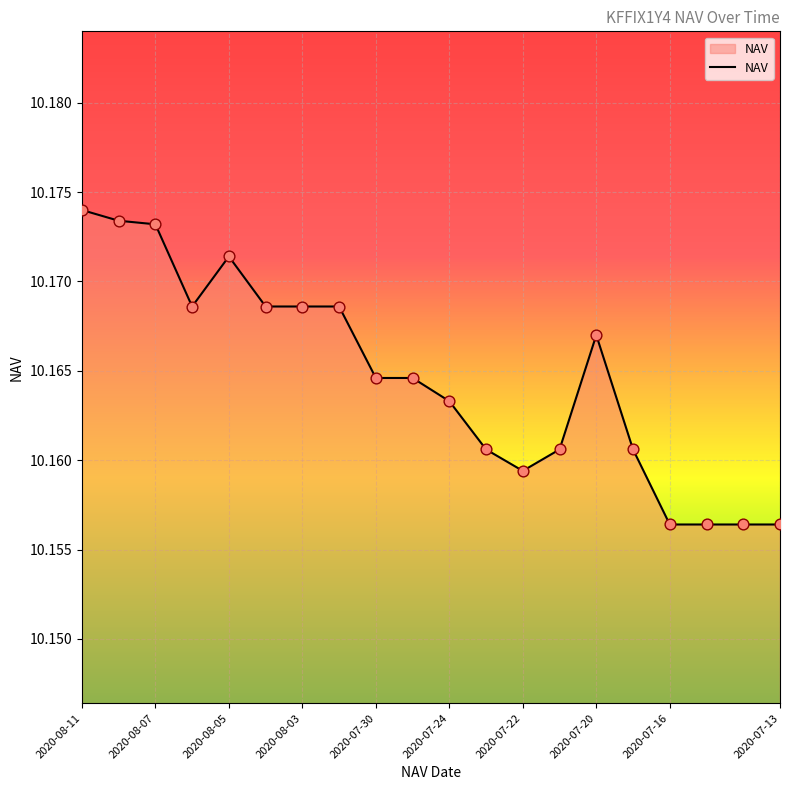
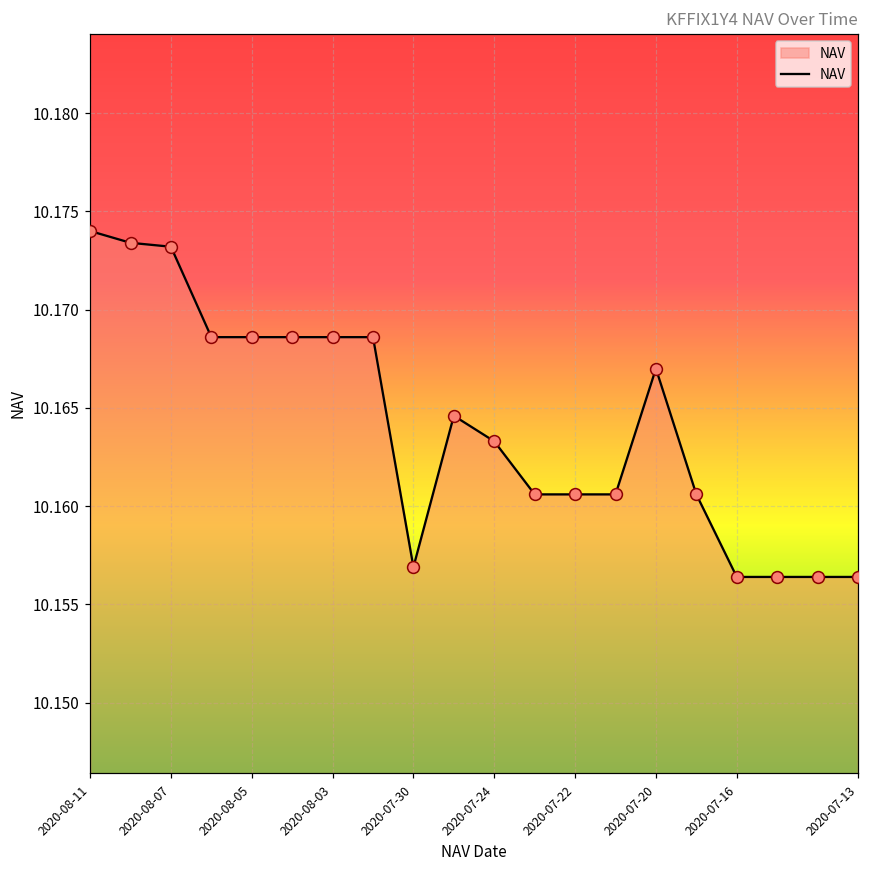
2020-08-05: 10.1714 -> 10.1686
2020-07-30: 10.1646 -> 10.1569
2020-07-22: 10.1594 -> 10.1606
